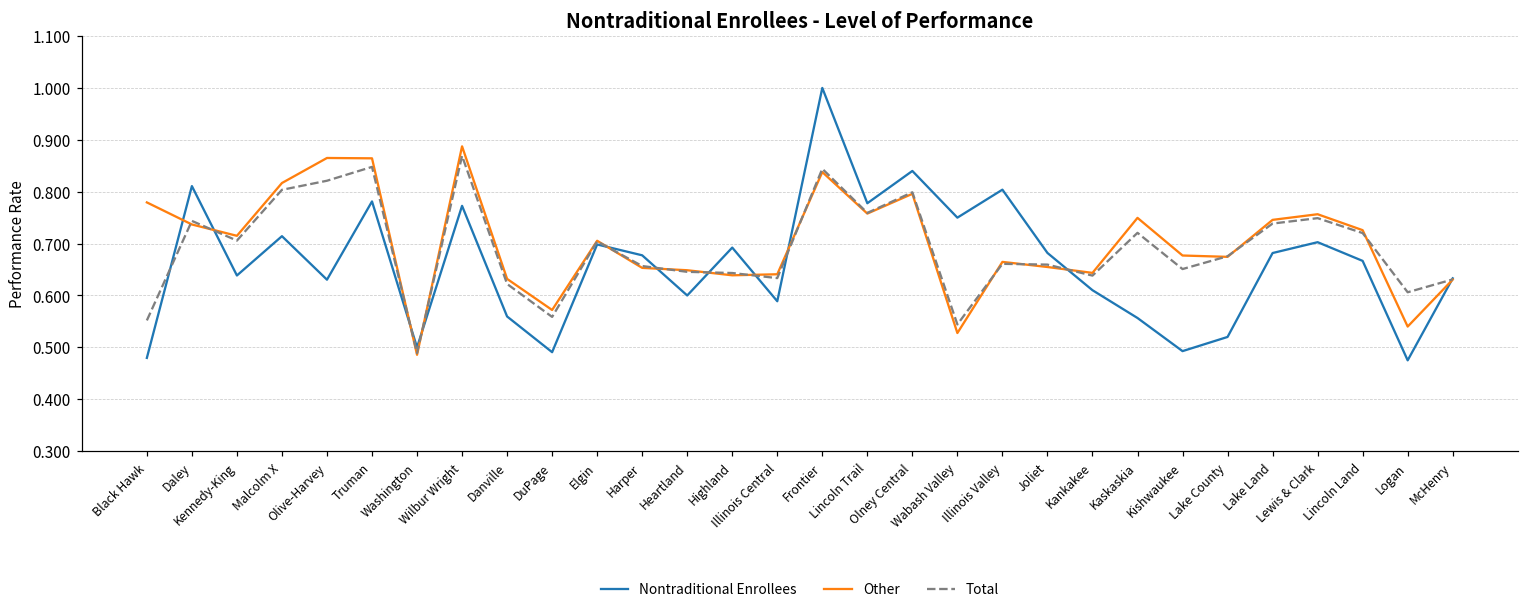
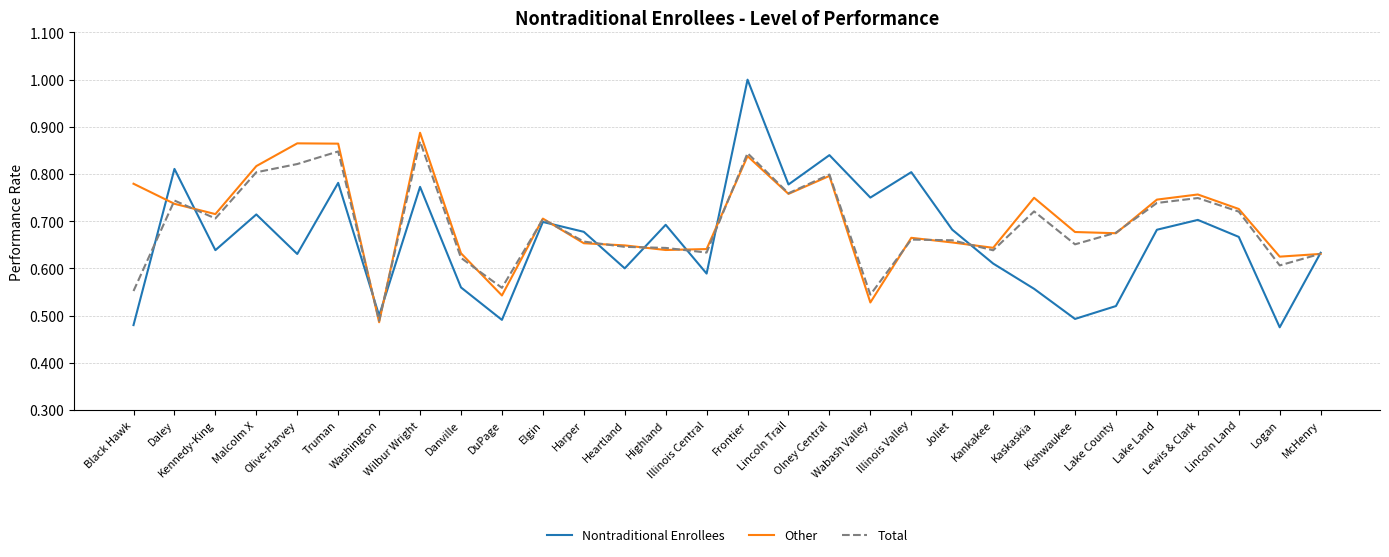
Other, DuPage: 0.57 -> 0.54
Other, Logan: 0.54 -> 0.62
